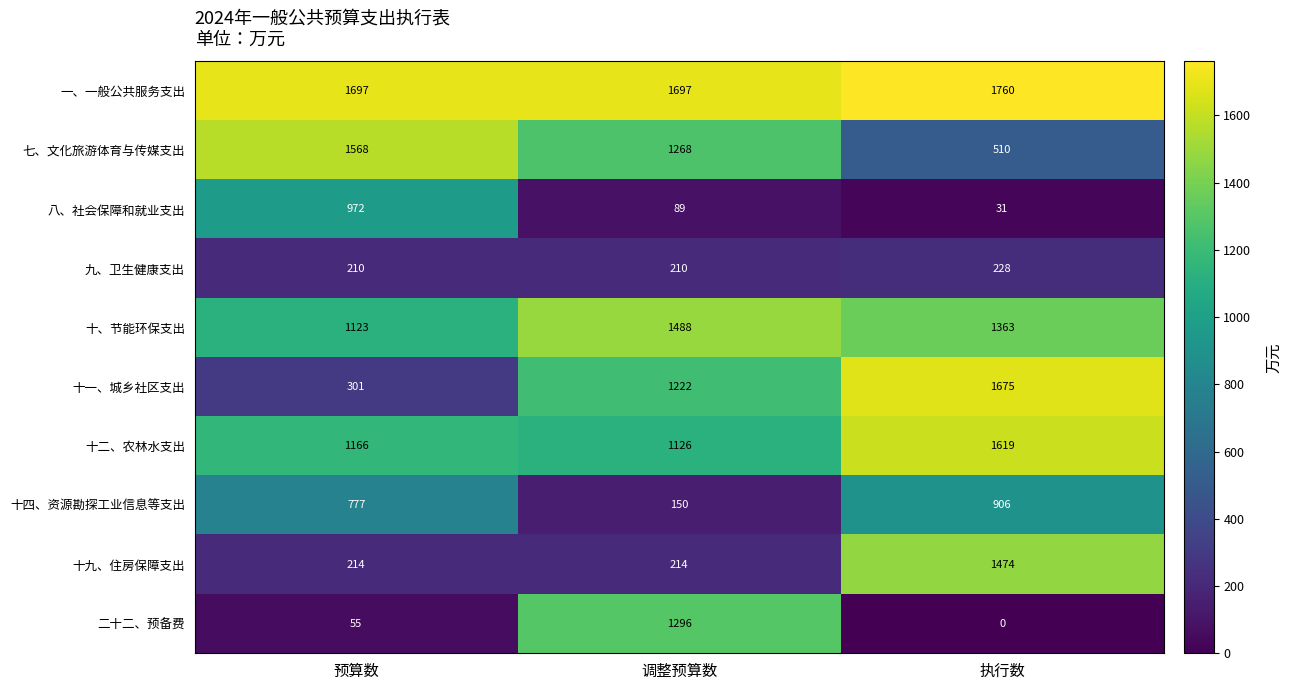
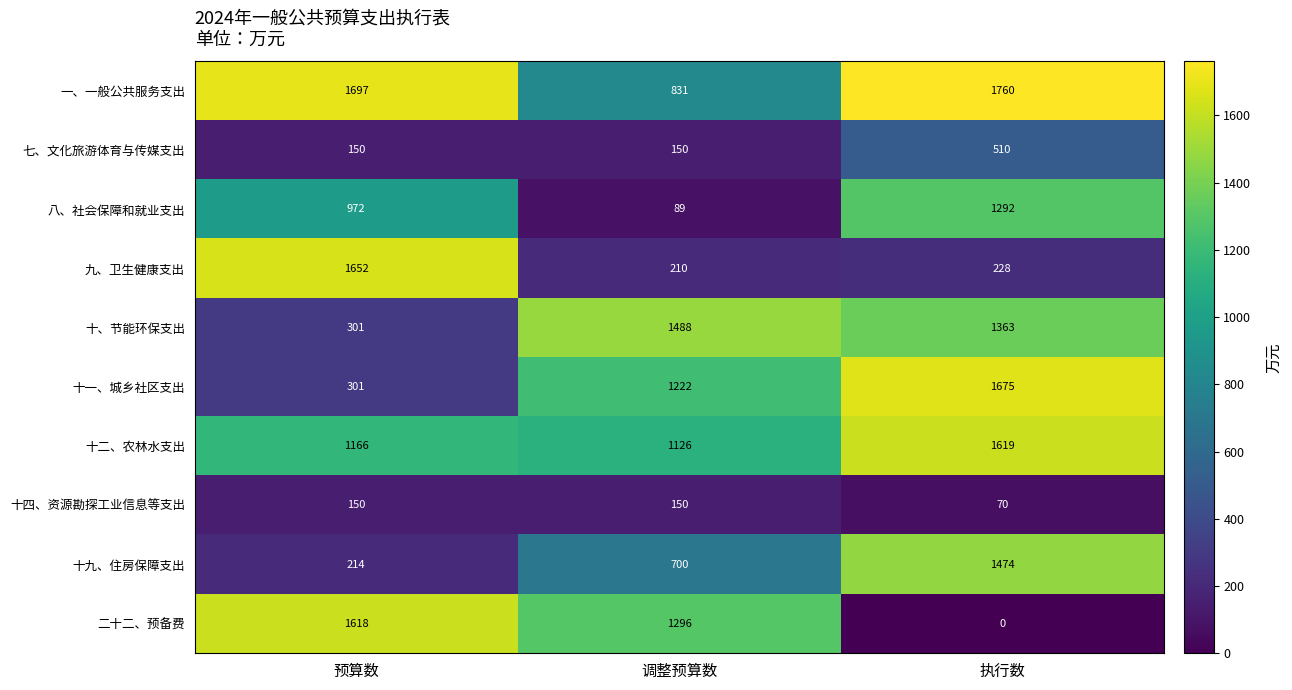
一、一般公共服务支出, 调整预算数: 1697 -> 831
七、文化旅游体育与传媒支出, 预算数: 1568 -> 150
七、文化旅游体育与传媒支出, 调整预算数: 1268 -> 150
八、社会保障和就业支出, 执行数: 31 -> 1292
九、卫生健康支出, 预算数: 210 -> 1652
十、节能环保支出, 预算数: 1123 -> 301
十四、资源勘探工业信息等支出, 预算数: 777 -> 150
十四、资源勘探工业信息等支出, 执行数: 906 -> 70
十九、住房保障支出, 调整预算数: 214 -> 700
二十二、预备费, 预算数: 55 -> 1618
